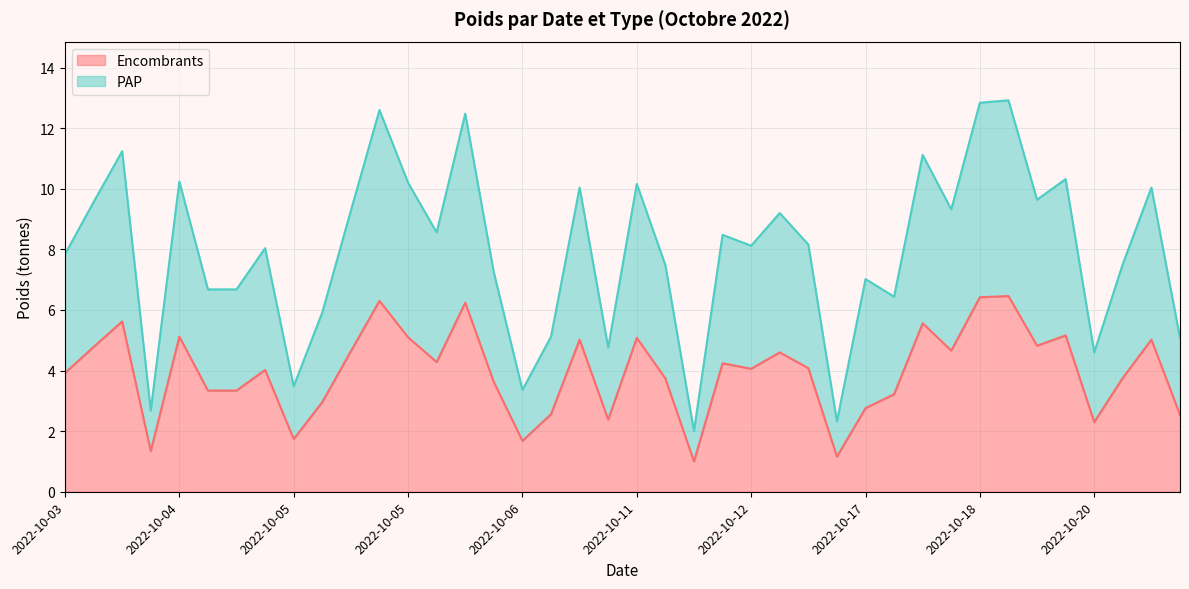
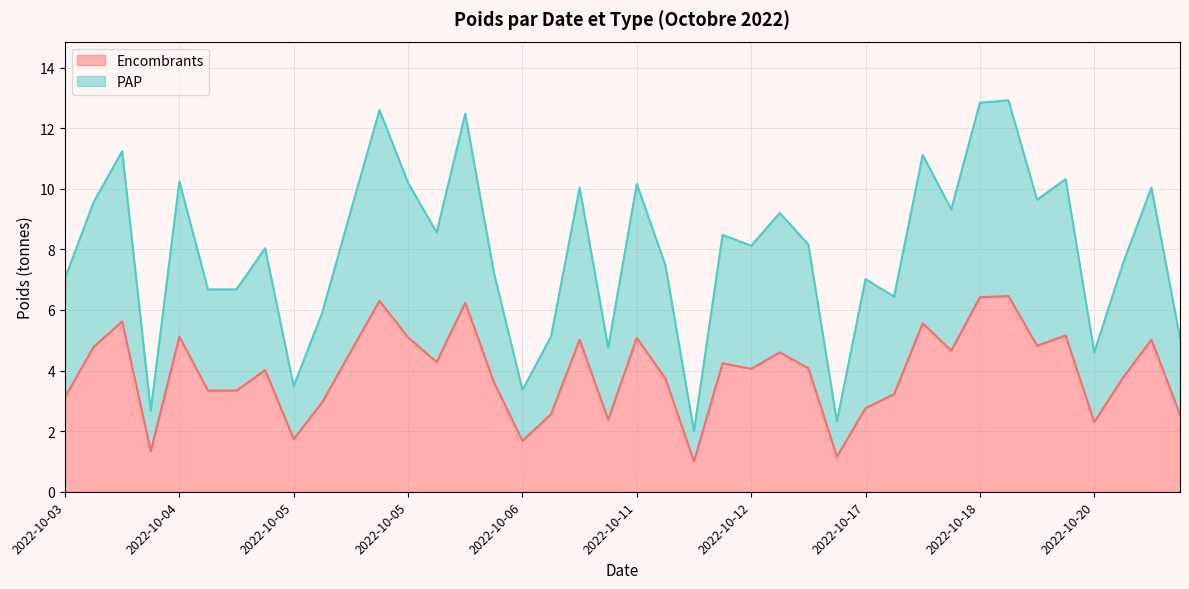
Encombrants, 2022-10-03: 3.9 -> 3.1
